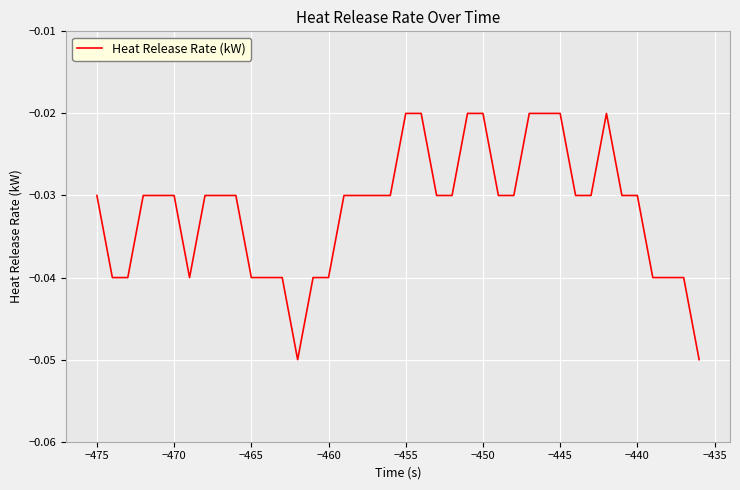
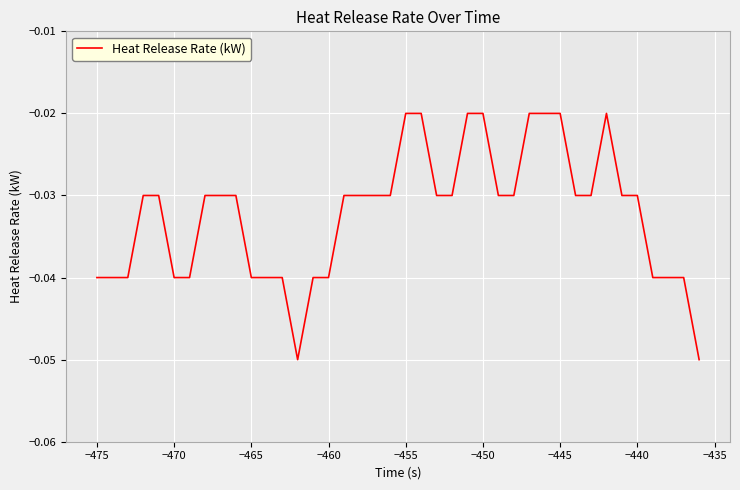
−475: -0.03 -> -0.04
−470: -0.03 -> -0.04
